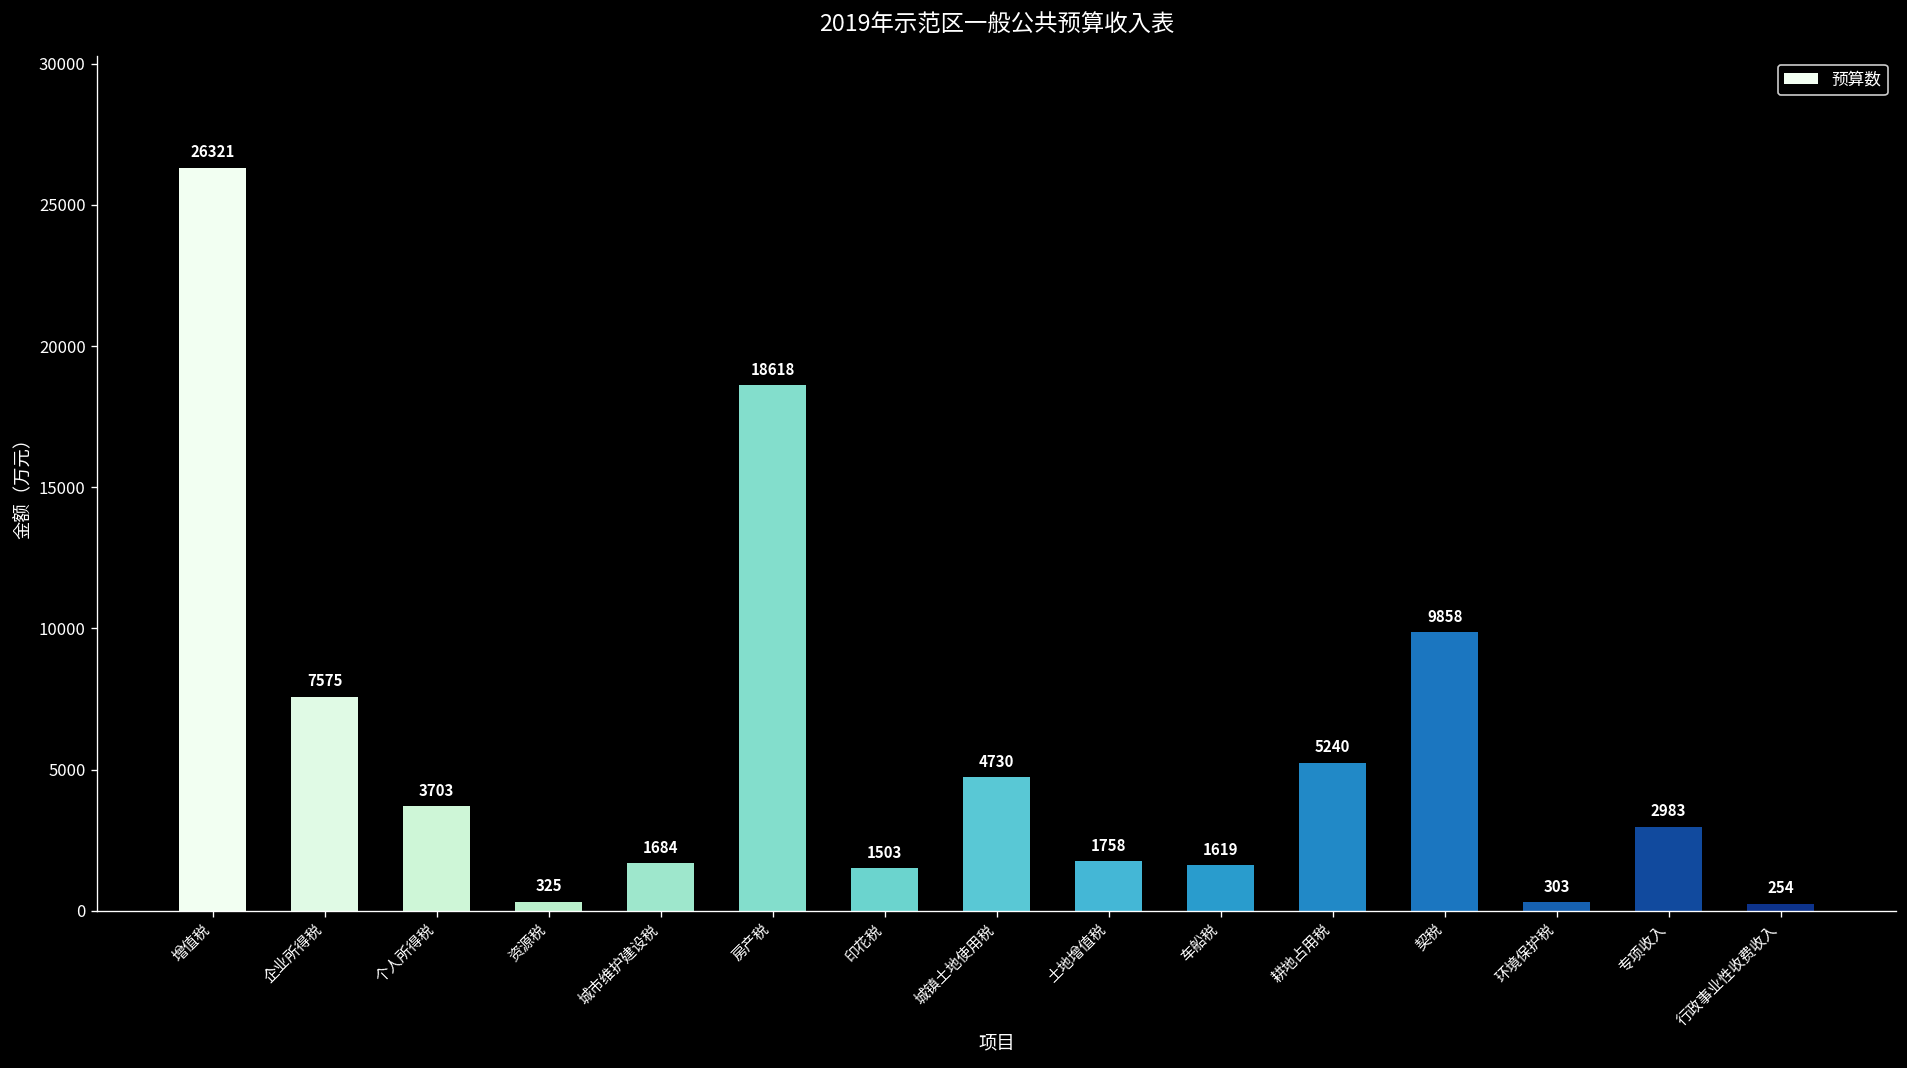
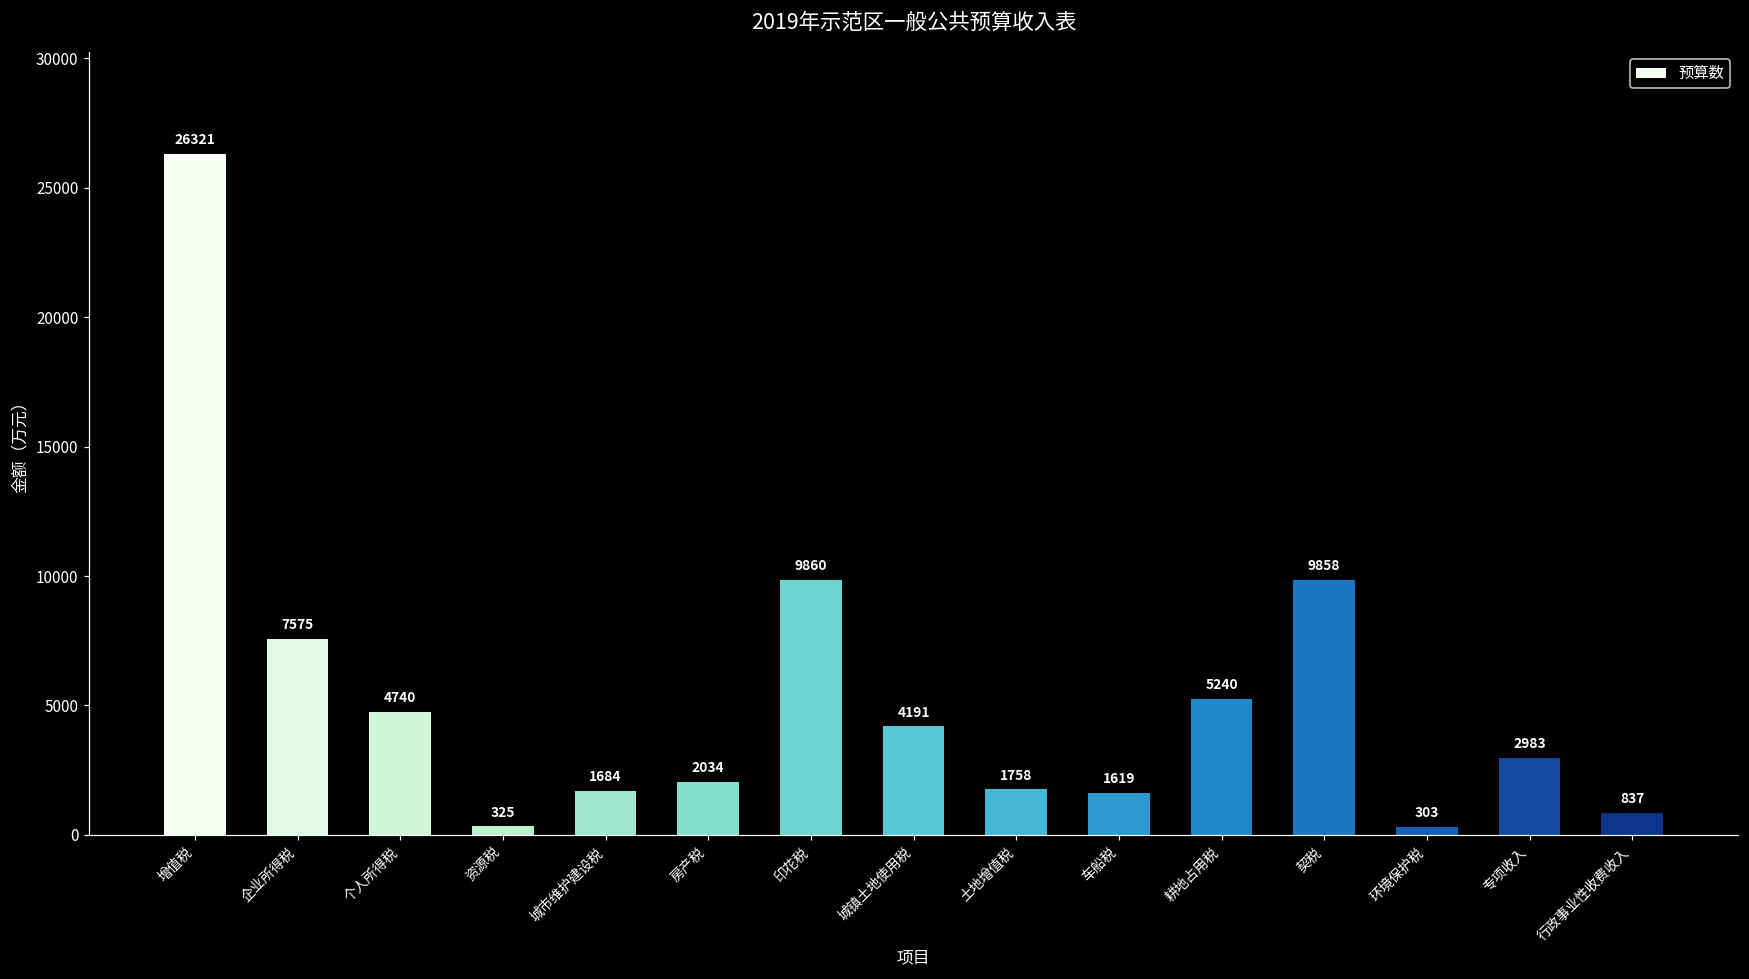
个人所得税: 3703 -> 4740
房产税: 18618 -> 2034
印花税: 1503 -> 9860
城镇土地使用税: 4730 -> 4191
行政事业性收费收入: 254 -> 837
